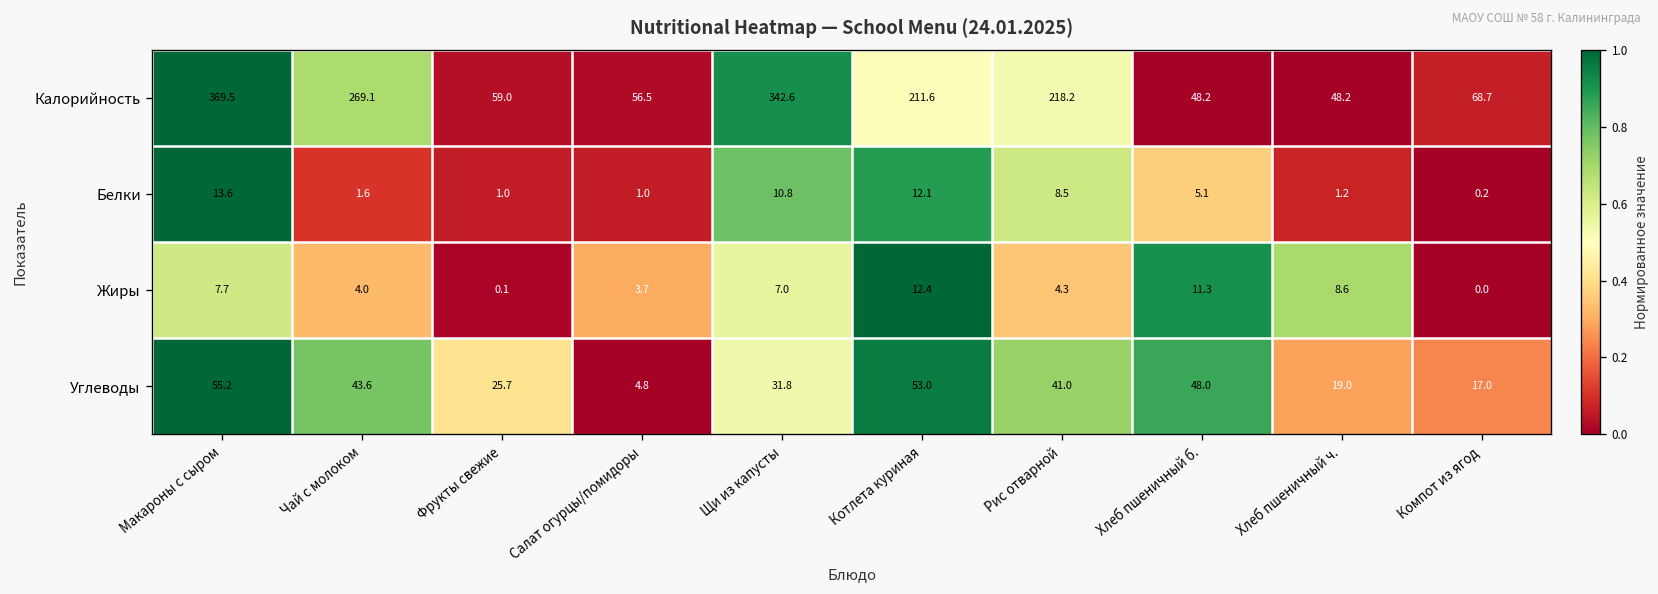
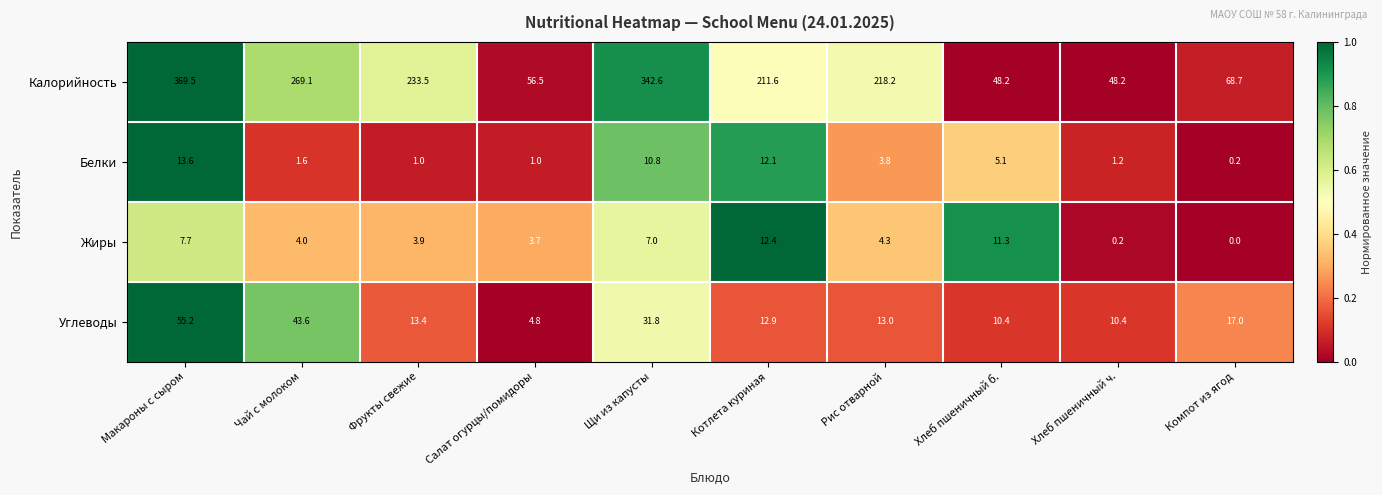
Калорийность, Фрукты свежие: 59.0 -> 233.5
Белки, Рис отварной: 8.5 -> 3.8
Жиры, Фрукты свежие: 0.1 -> 3.9
Жиры, Хлеб пшеничный ч.: 8.6 -> 0.2
Углеводы, Фрукты свежие: 25.7 -> 13.4
Углеводы, Котлета куриная: 53.0 -> 12.9
Углеводы, Рис отварной: 41.0 -> 13.0
Углеводы, Хлеб пшеничный б.: 48.0 -> 10.4
Углеводы, Хлеб пшеничный ч.: 19.0 -> 10.4
